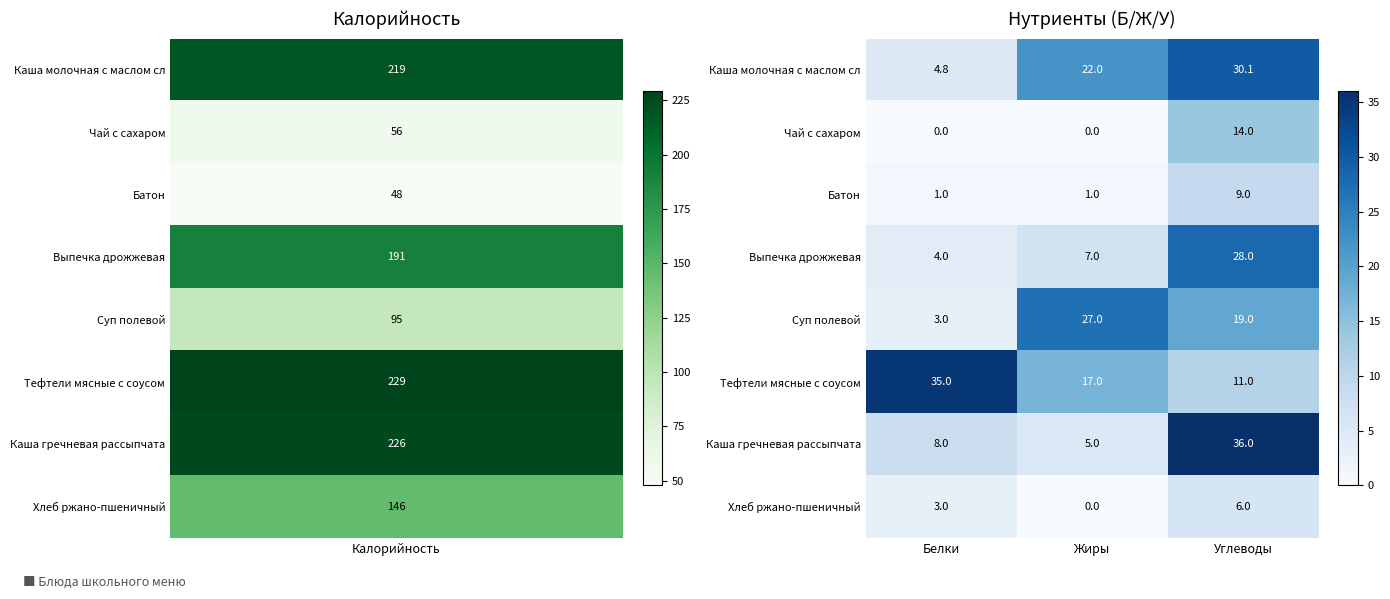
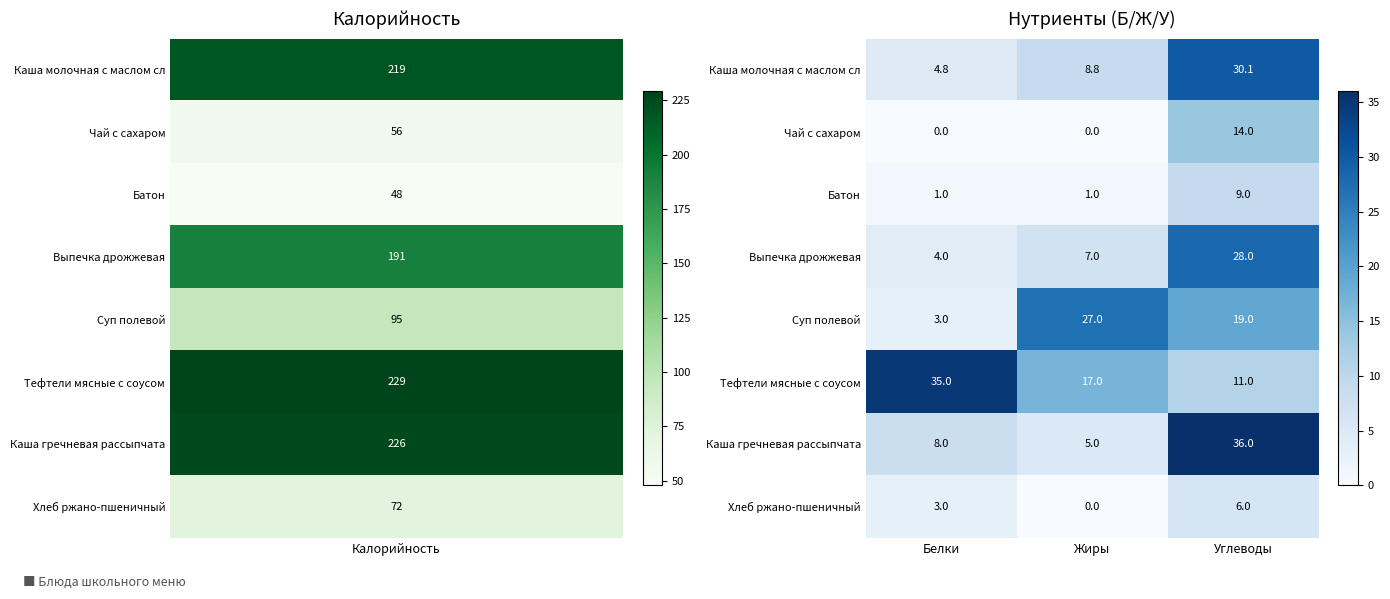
Калорийность, Хлеб ржано-пшеничный, Калорийность: 146 -> 72
Нутриенты (Б/Ж/У), Каша молочная с маслом сл, Жиры: 22.0 -> 8.8
